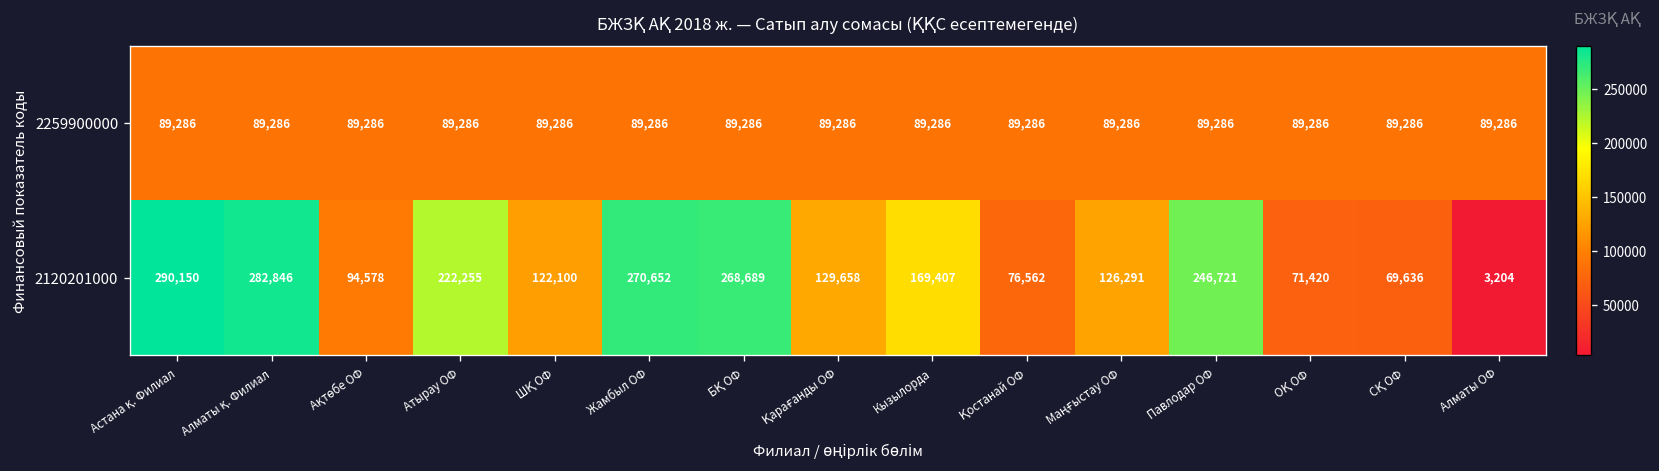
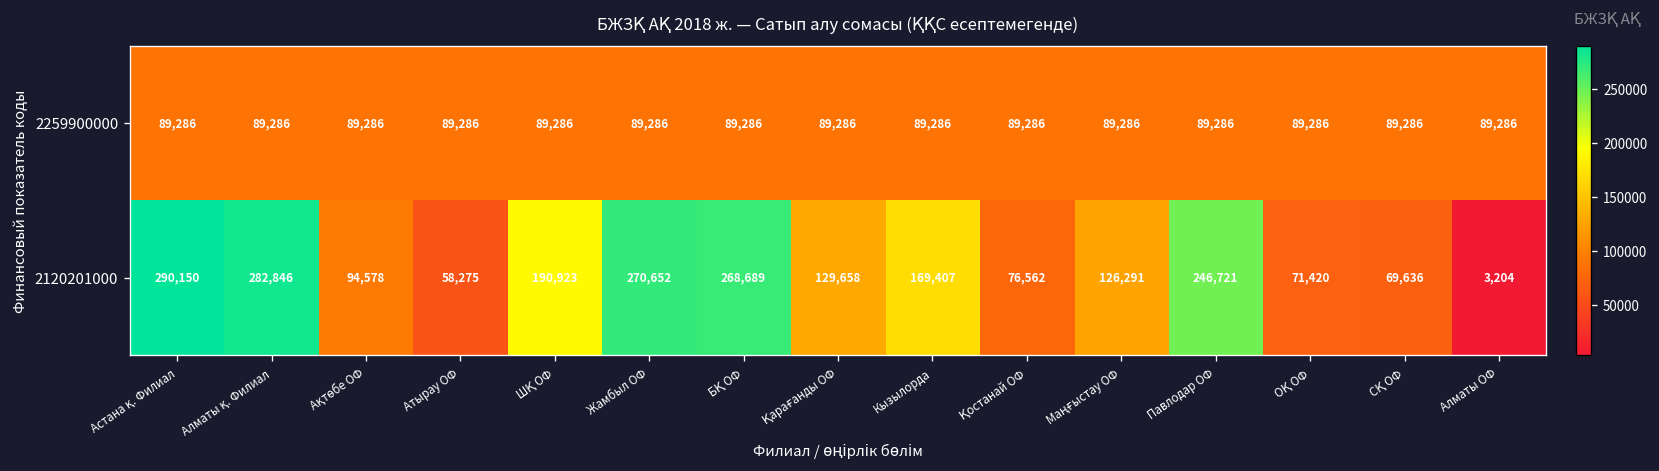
2120201000, Атырау ОФ: 222,255 -> 58,275
2120201000, ШҚ ОФ: 122,100 -> 190,923
